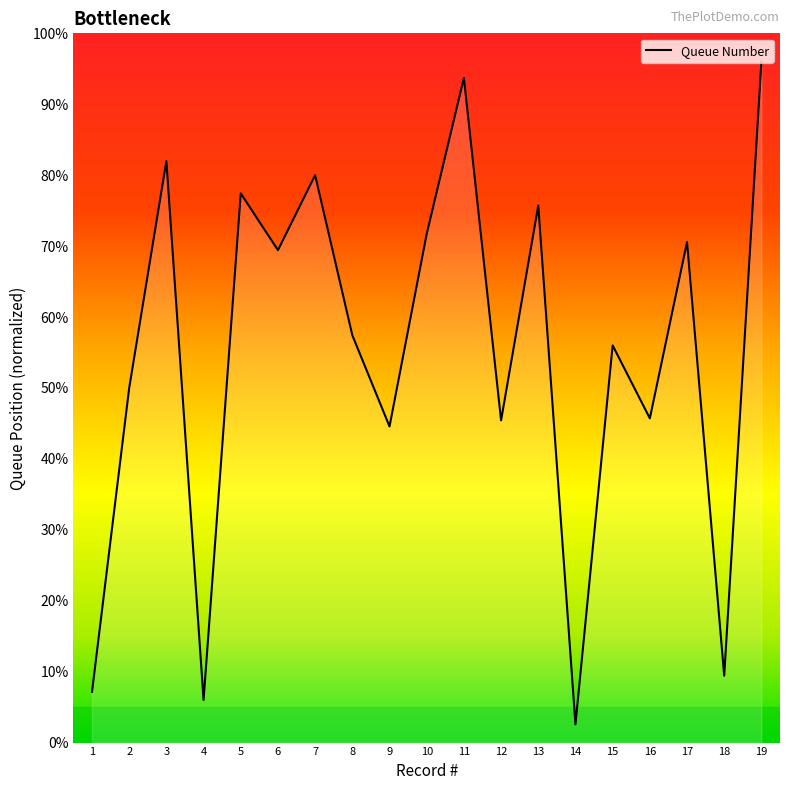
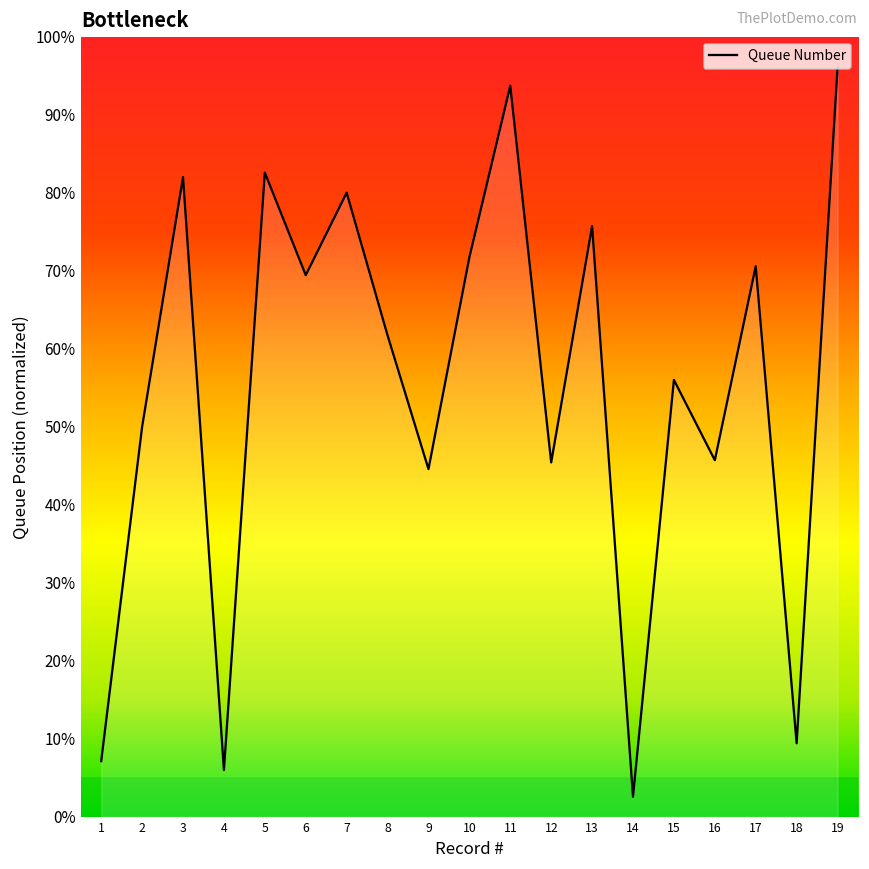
5: 77% -> 83%
8: 57% -> 62%
